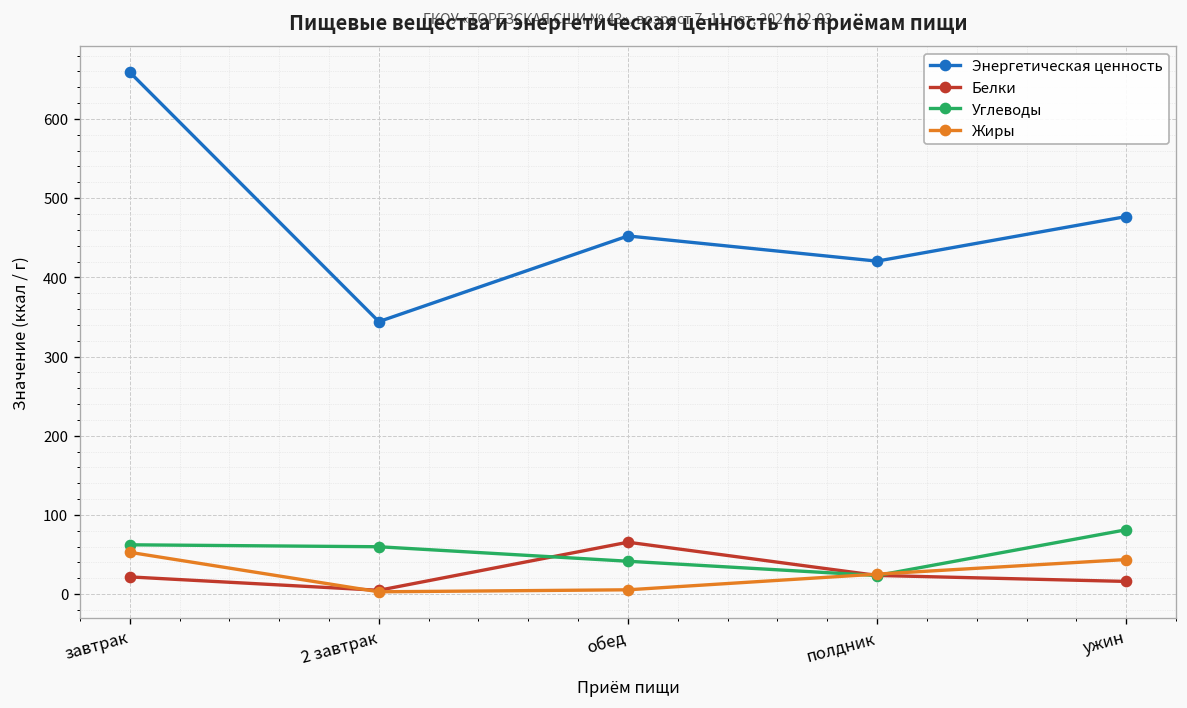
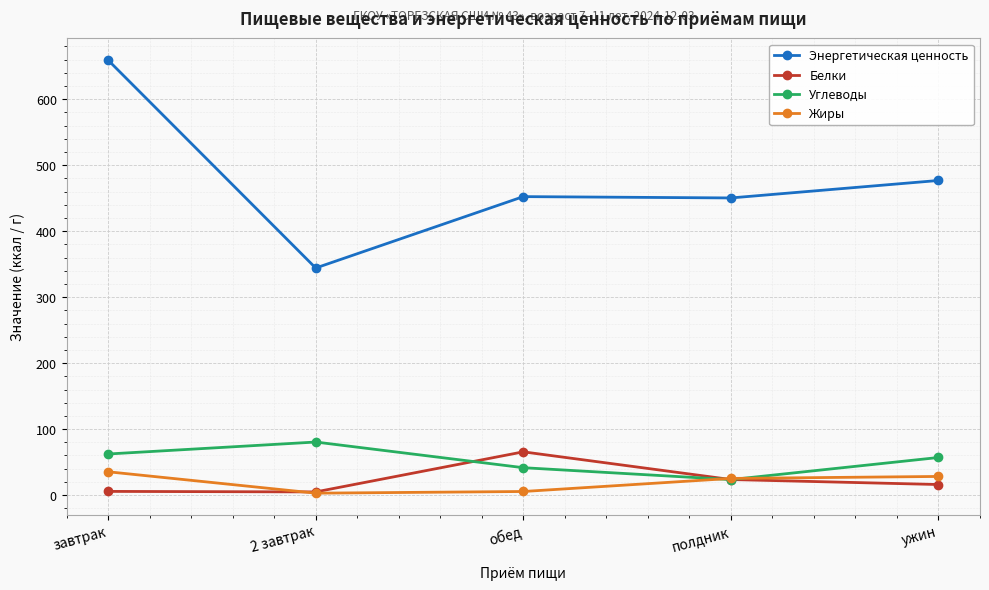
Белки, завтрак: 20 -> 10
Жиры, завтрак: 50 -> 40
Углеводы, 2 завтрак: 60 -> 80
Энергетическая ценность, полдник: 420 -> 450
Углеводы, ужин: 80 -> 60
Жиры, ужин: 40 -> 30
